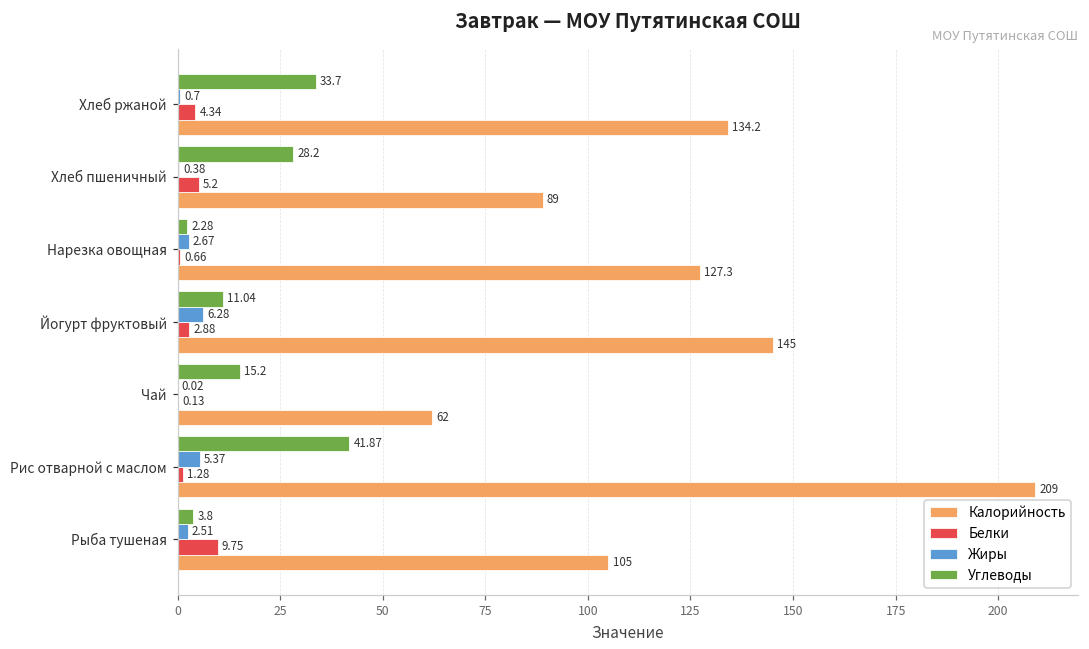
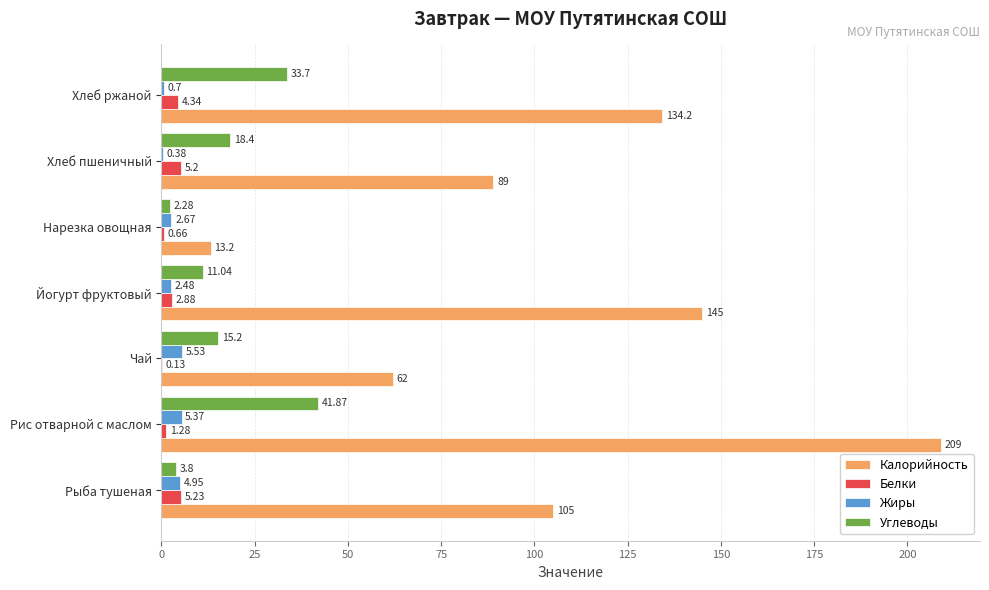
Углеводы, Хлеб пшеничный: 28.2 -> 18.4
Калорийность, Нарезка овощная: 127.3 -> 13.2
Жиры, Йогурт фруктовый: 6.28 -> 2.48
Жиры, Чай: 0.02 -> 5.53
Жиры, Рыба тушеная: 2.51 -> 4.95
Белки, Рыба тушеная: 9.75 -> 5.23
